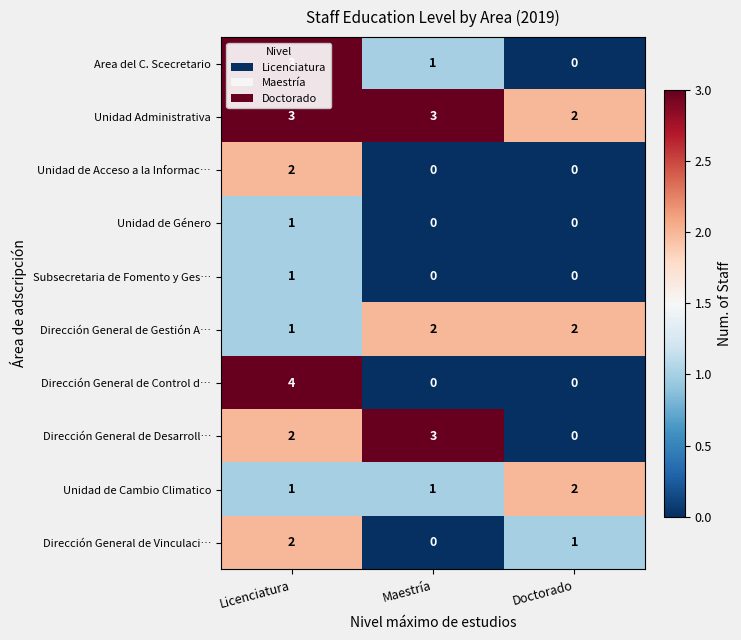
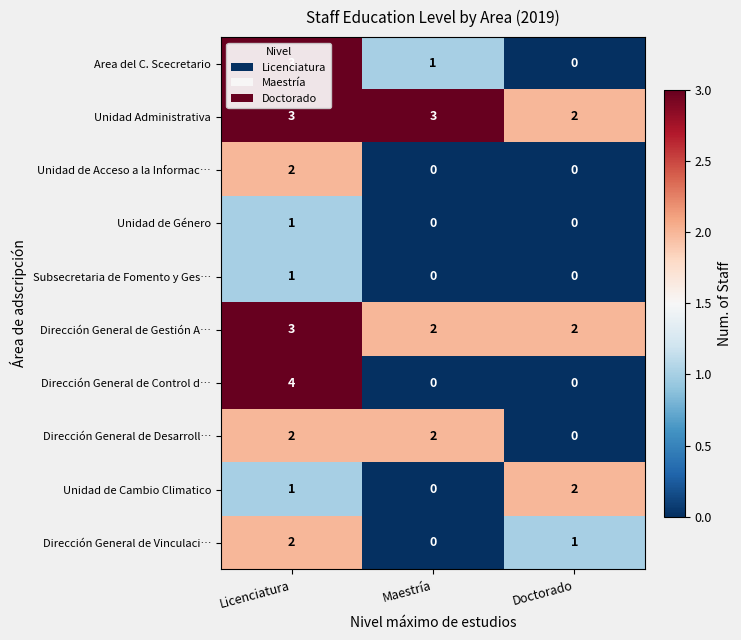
Dirección General de Gestión A…, Licenciatura: 1 -> 3
Dirección General de Desarroll…, Maestría: 3 -> 2
Unidad de Cambio Climatico, Maestría: 1 -> 0
